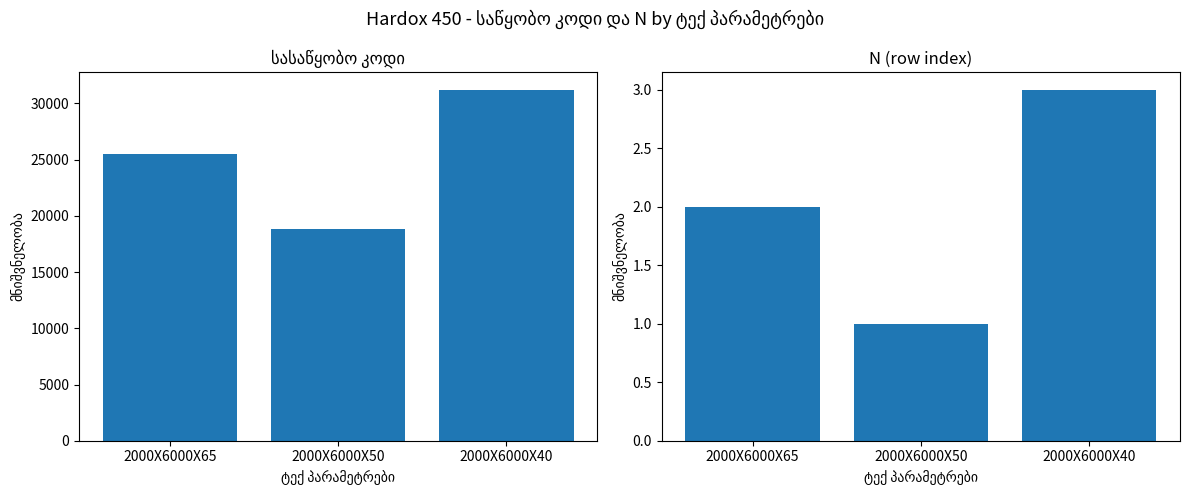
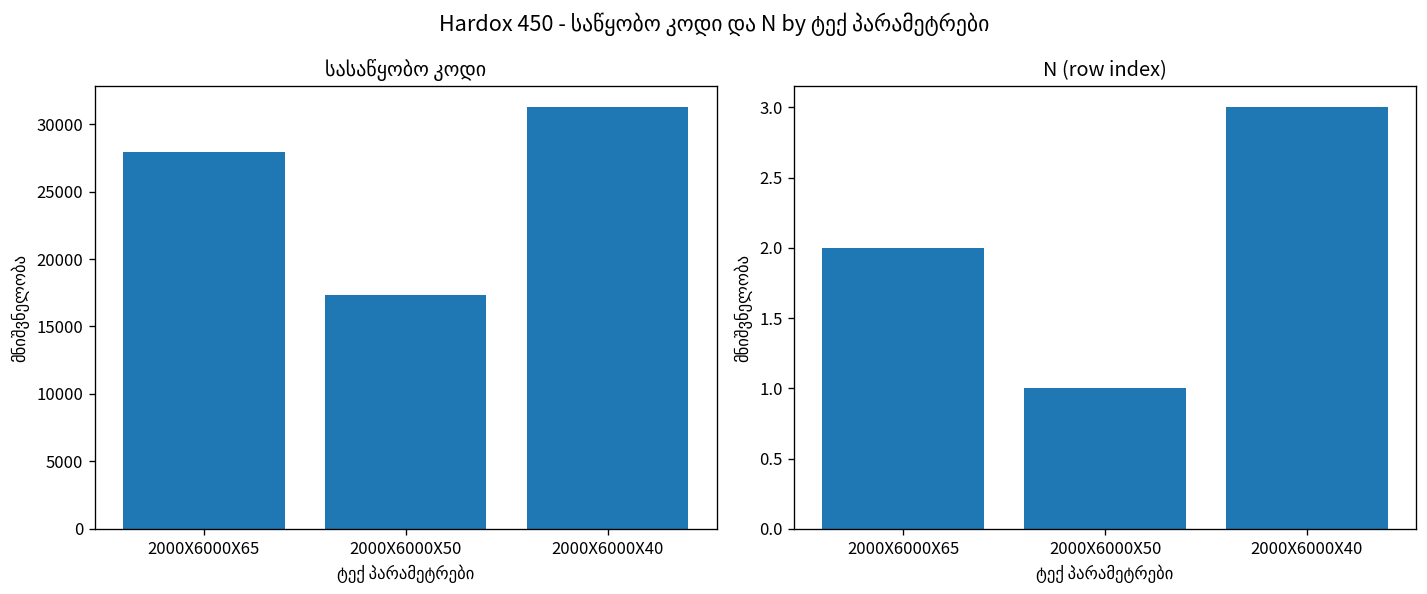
სასაწყობო კოდი, 2000X6000X65: 25500 -> 28000
სასაწყობო კოდი, 2000X6000X50: 18800 -> 17300
